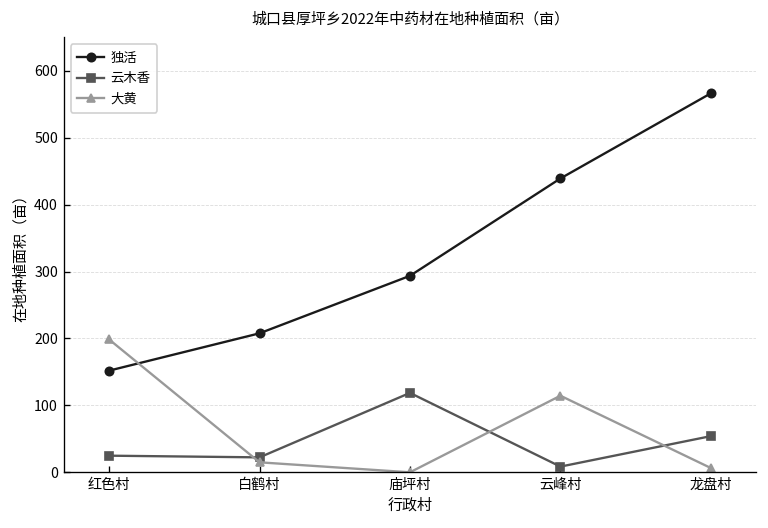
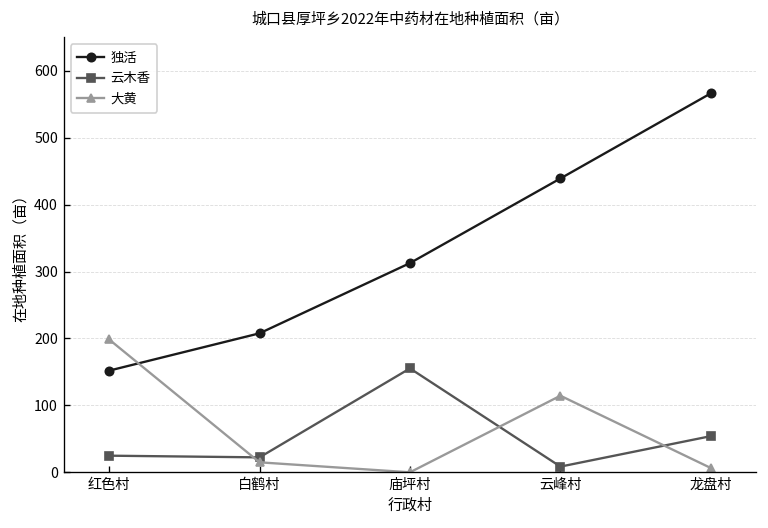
独活, 庙坪村: 290 -> 310
云木香, 庙坪村: 120 -> 160
